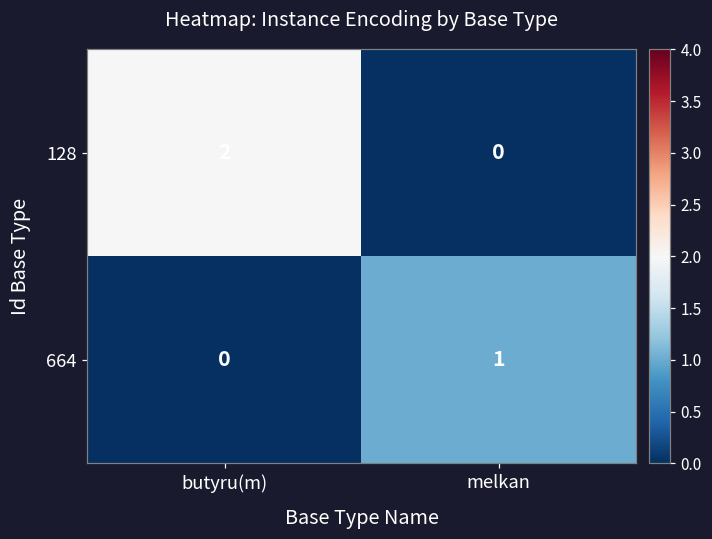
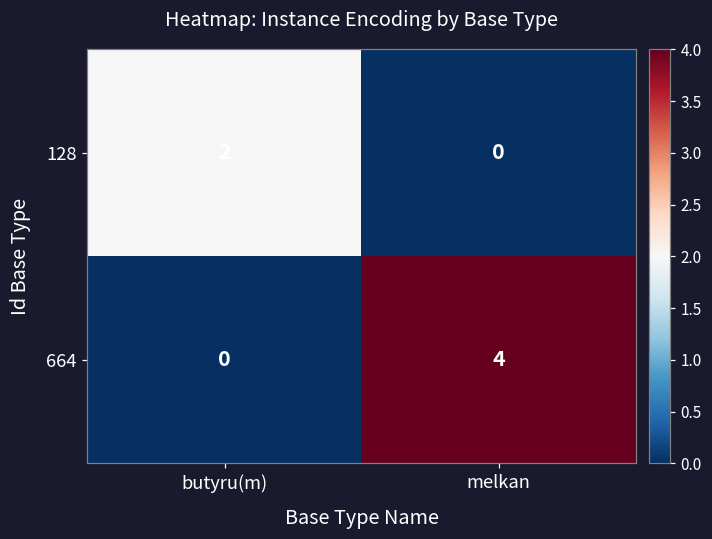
664, melkan: 1 -> 4
